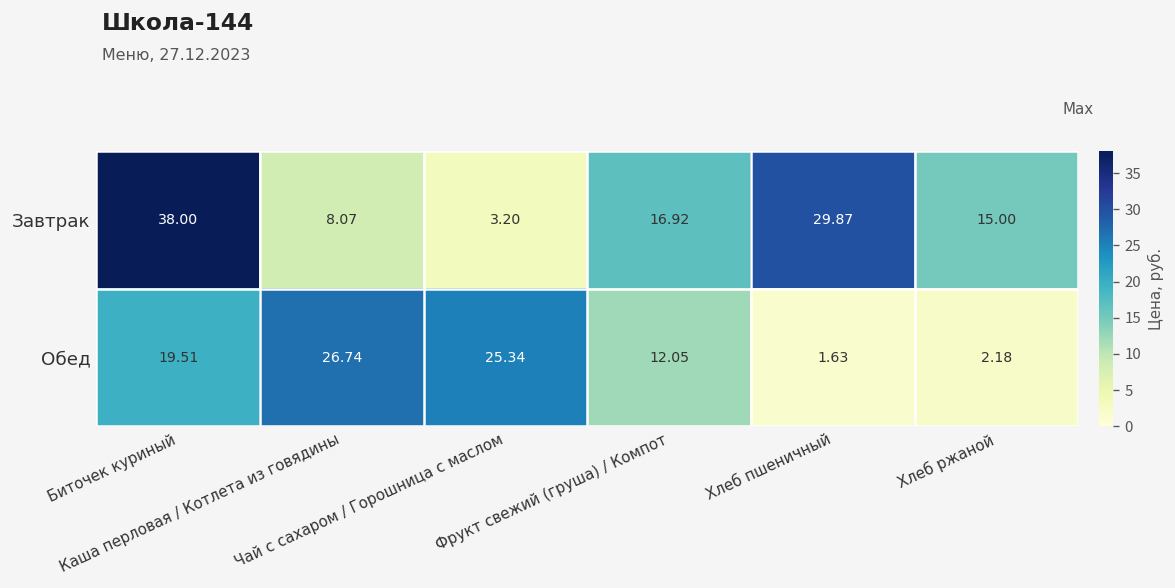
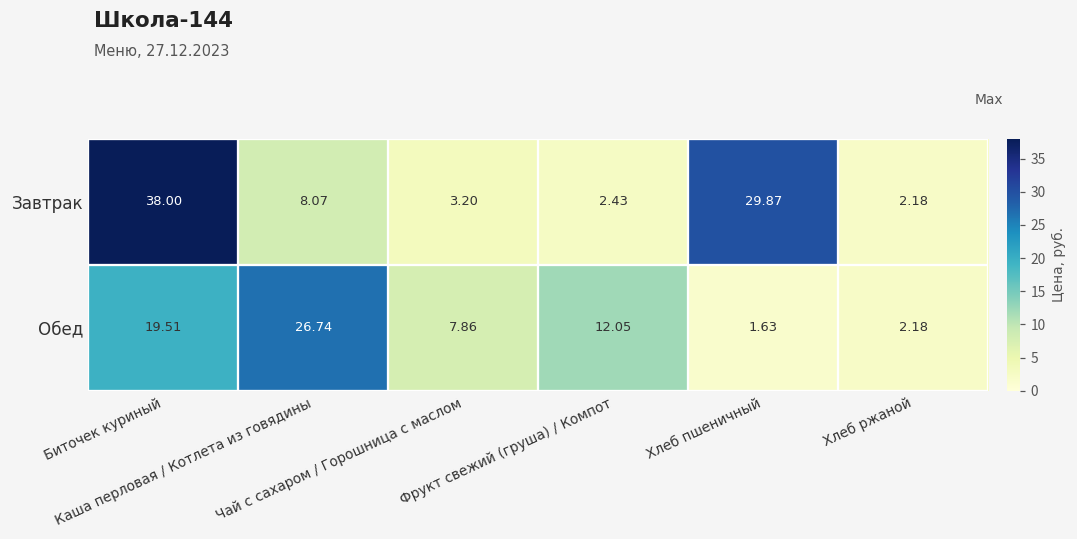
Завтрак, Фрукт свежий (груша) / Компот: 16.92 -> 2.43
Завтрак, Хлеб ржаной: 15.00 -> 2.18
Обед, Чай с сахаром / Горошница с маслом: 25.34 -> 7.86
